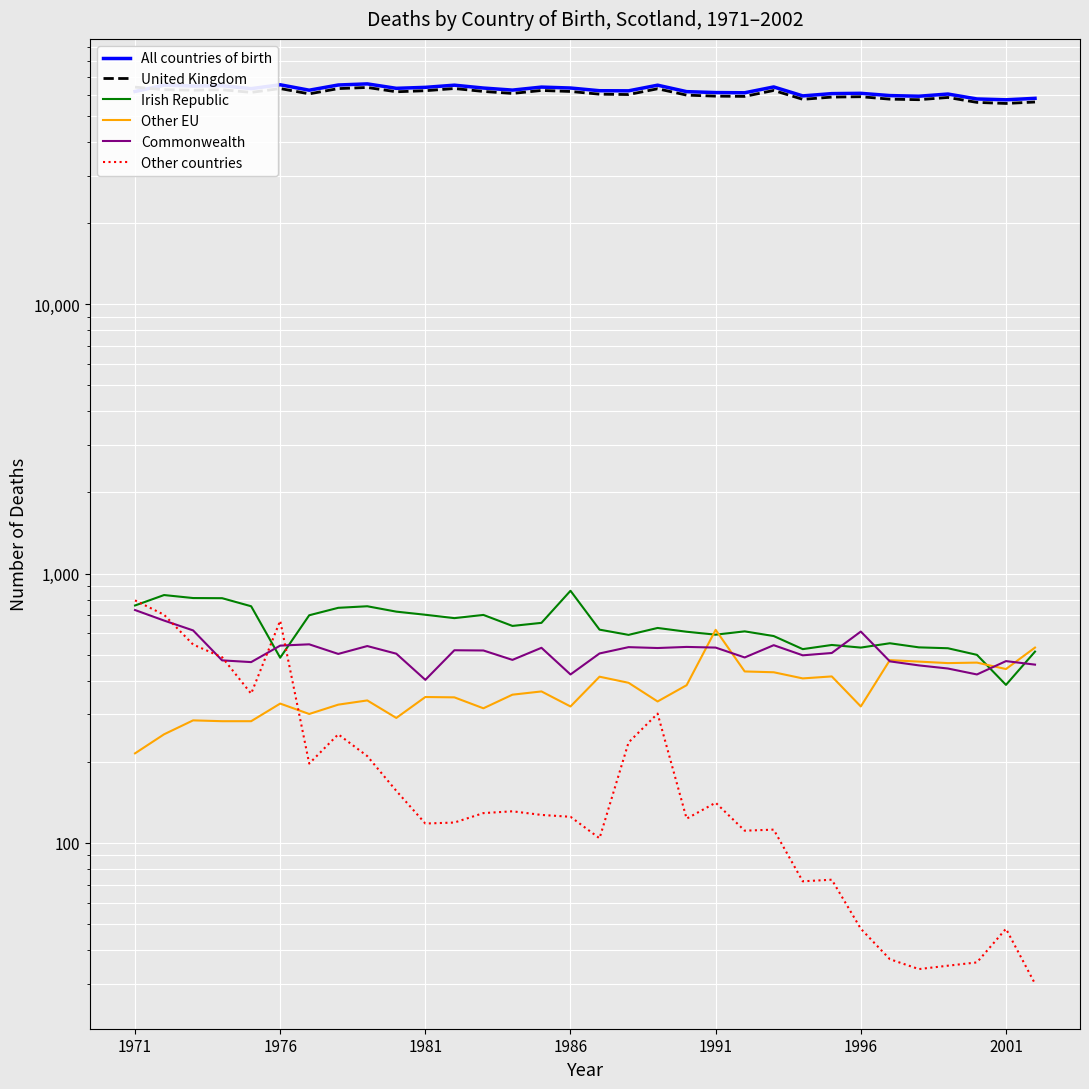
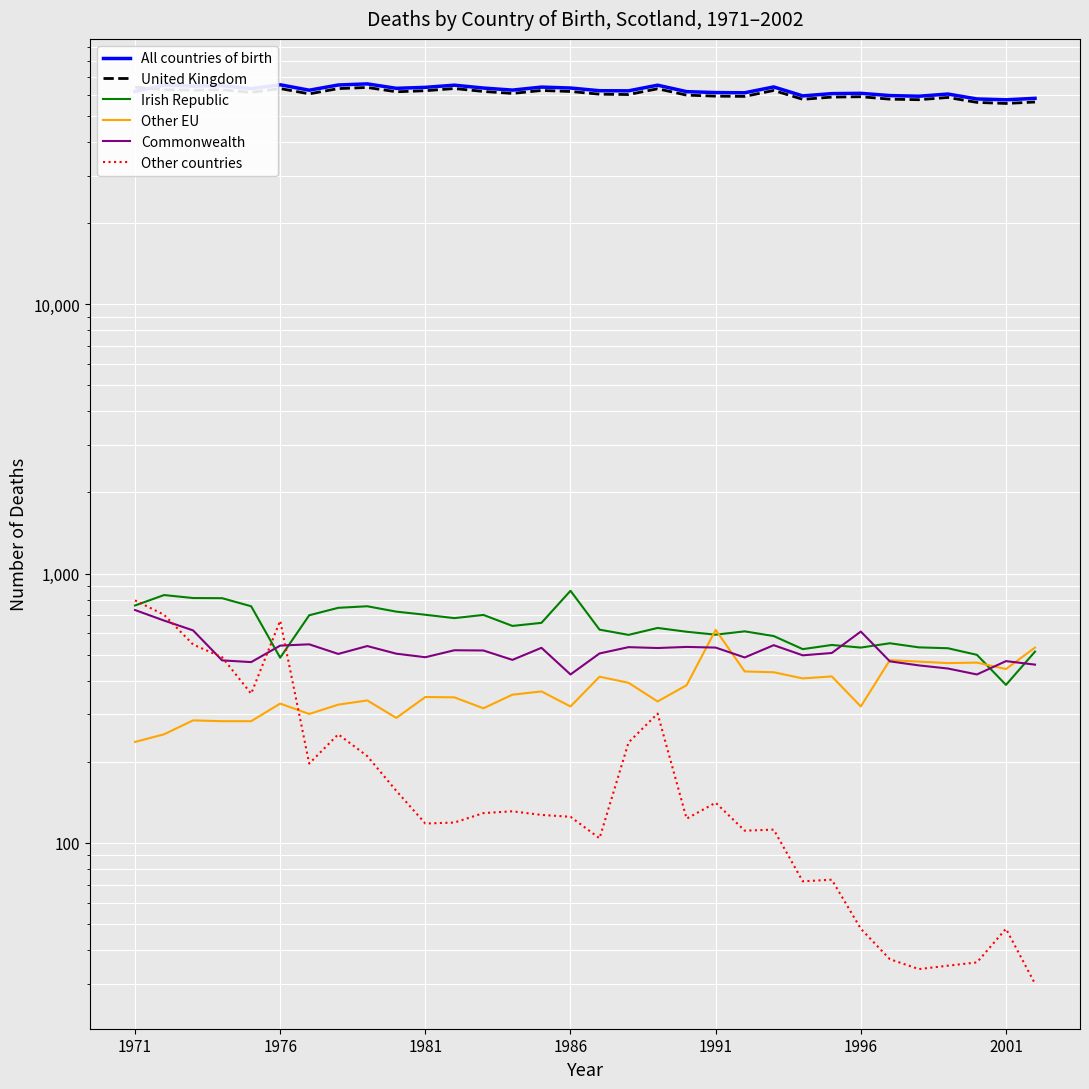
Other EU, 1971: 220 -> 240
Commonwealth, 1981: 400 -> 490
